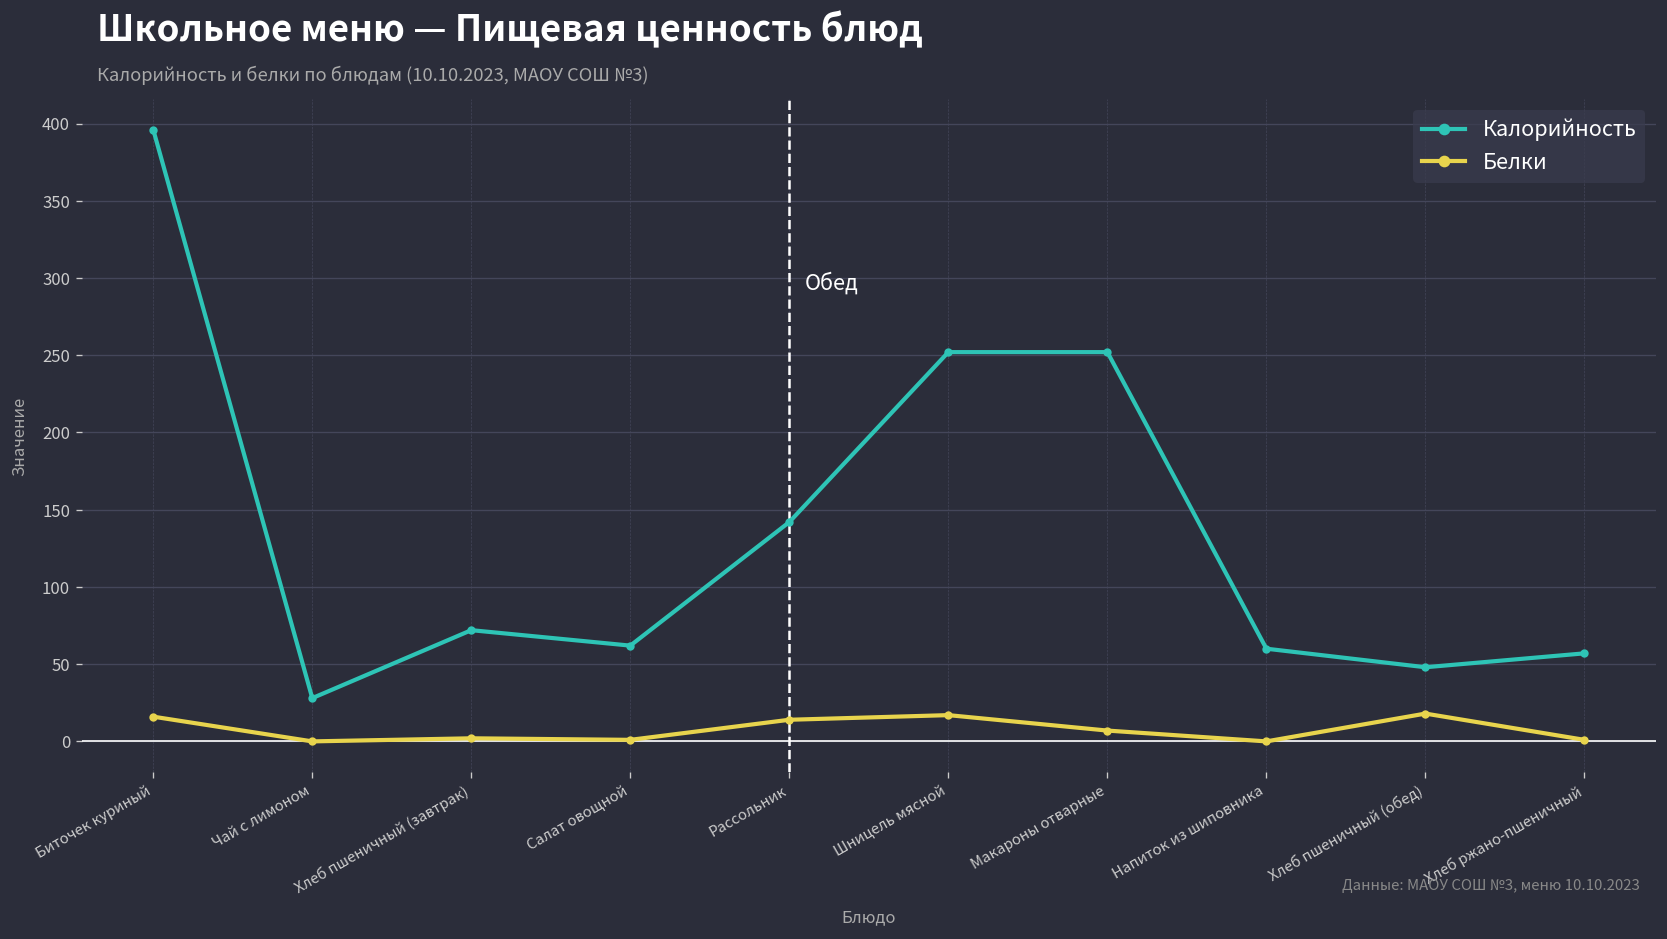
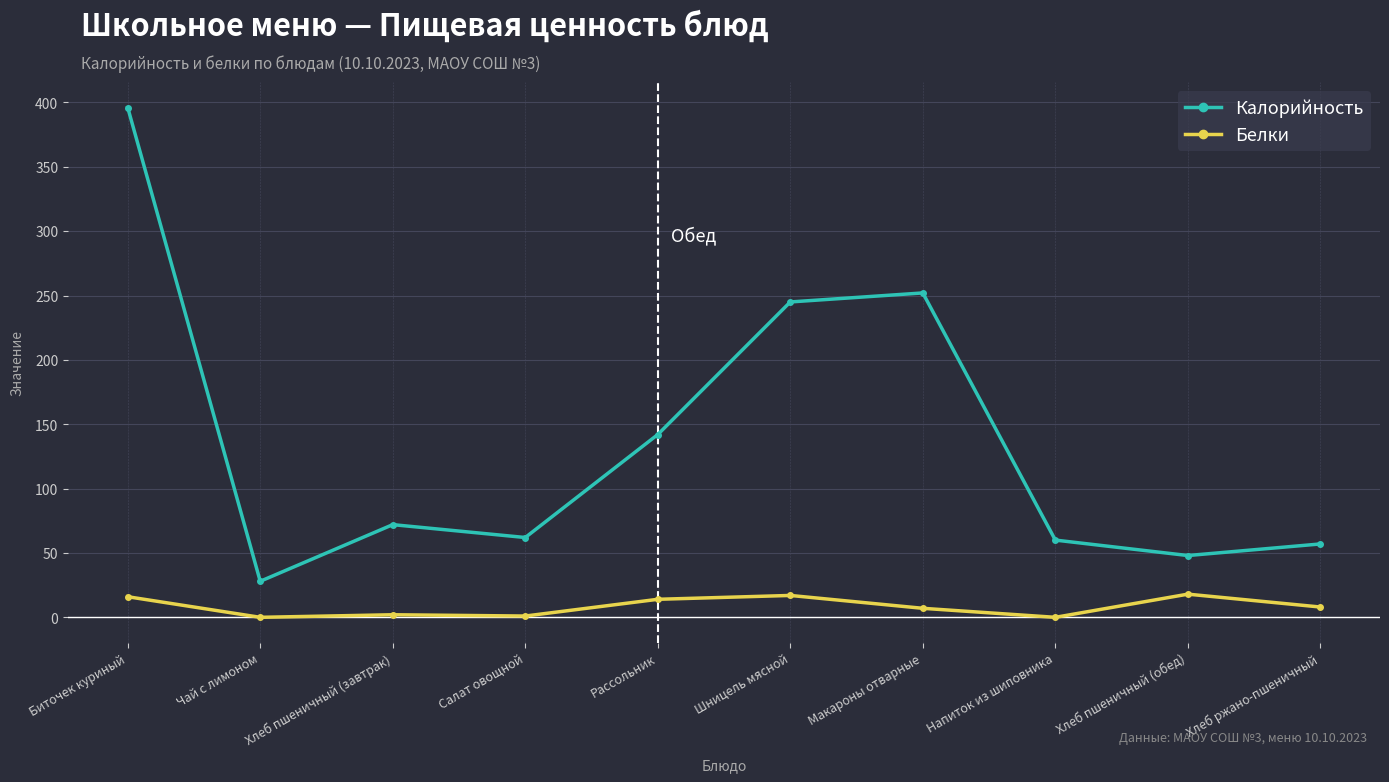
Калорийность, Шницель мясной: 252 -> 245
Белки, Хлеб ржано-пшеничный: 1 -> 8
